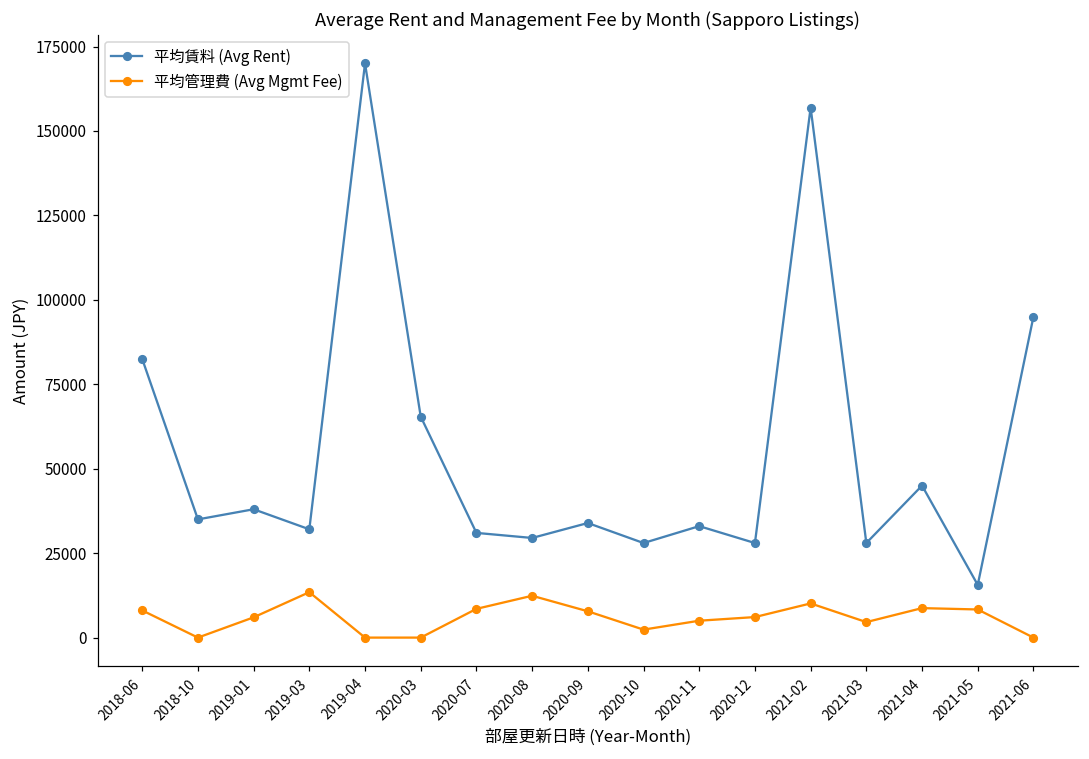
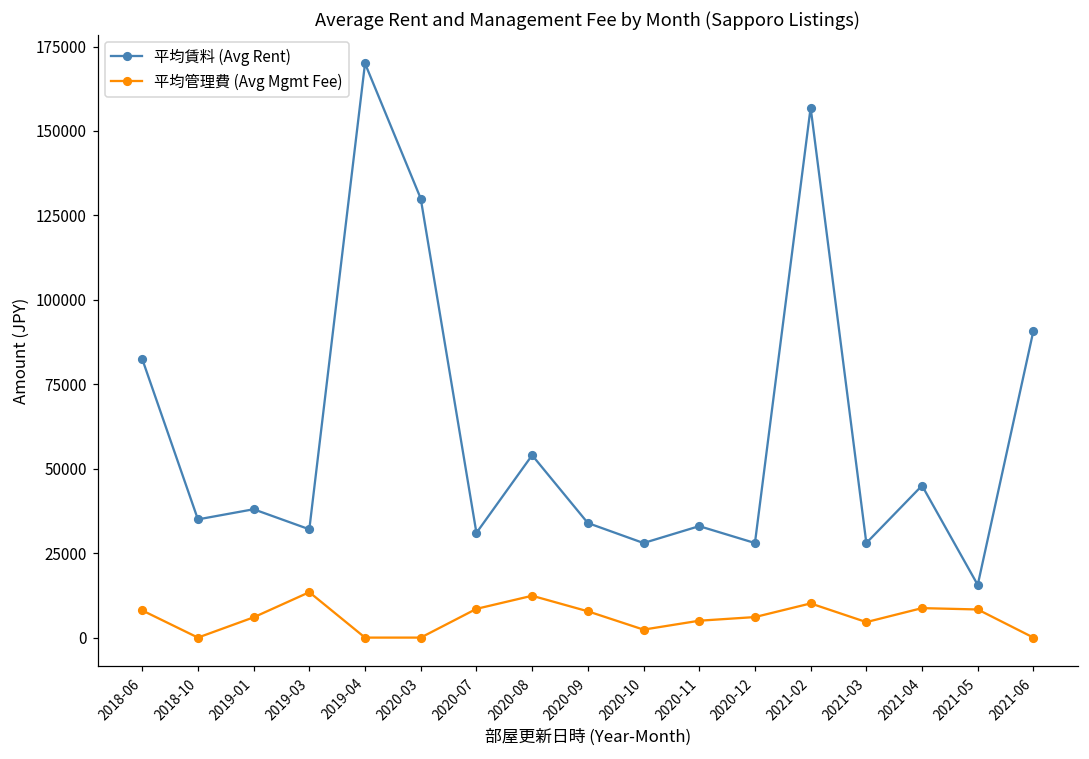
平均賃料 (Avg Rent), 2020-03: 65000 -> 130000
平均賃料 (Avg Rent), 2020-08: 30000 -> 54000
平均賃料 (Avg Rent), 2021-06: 95000 -> 91000
